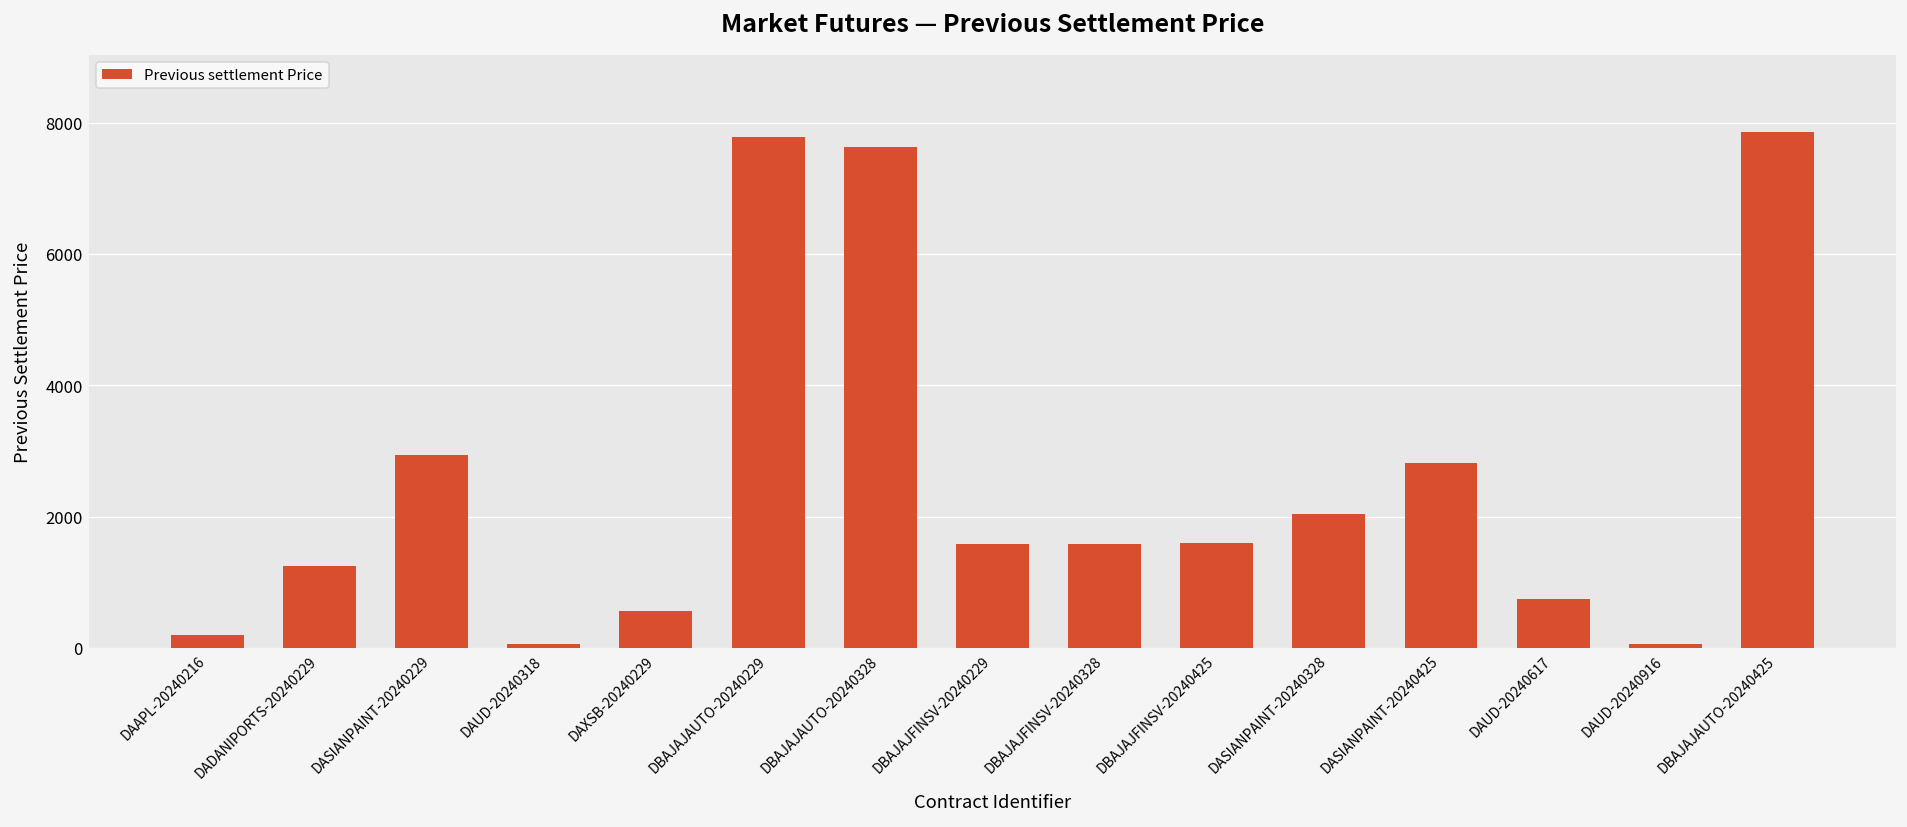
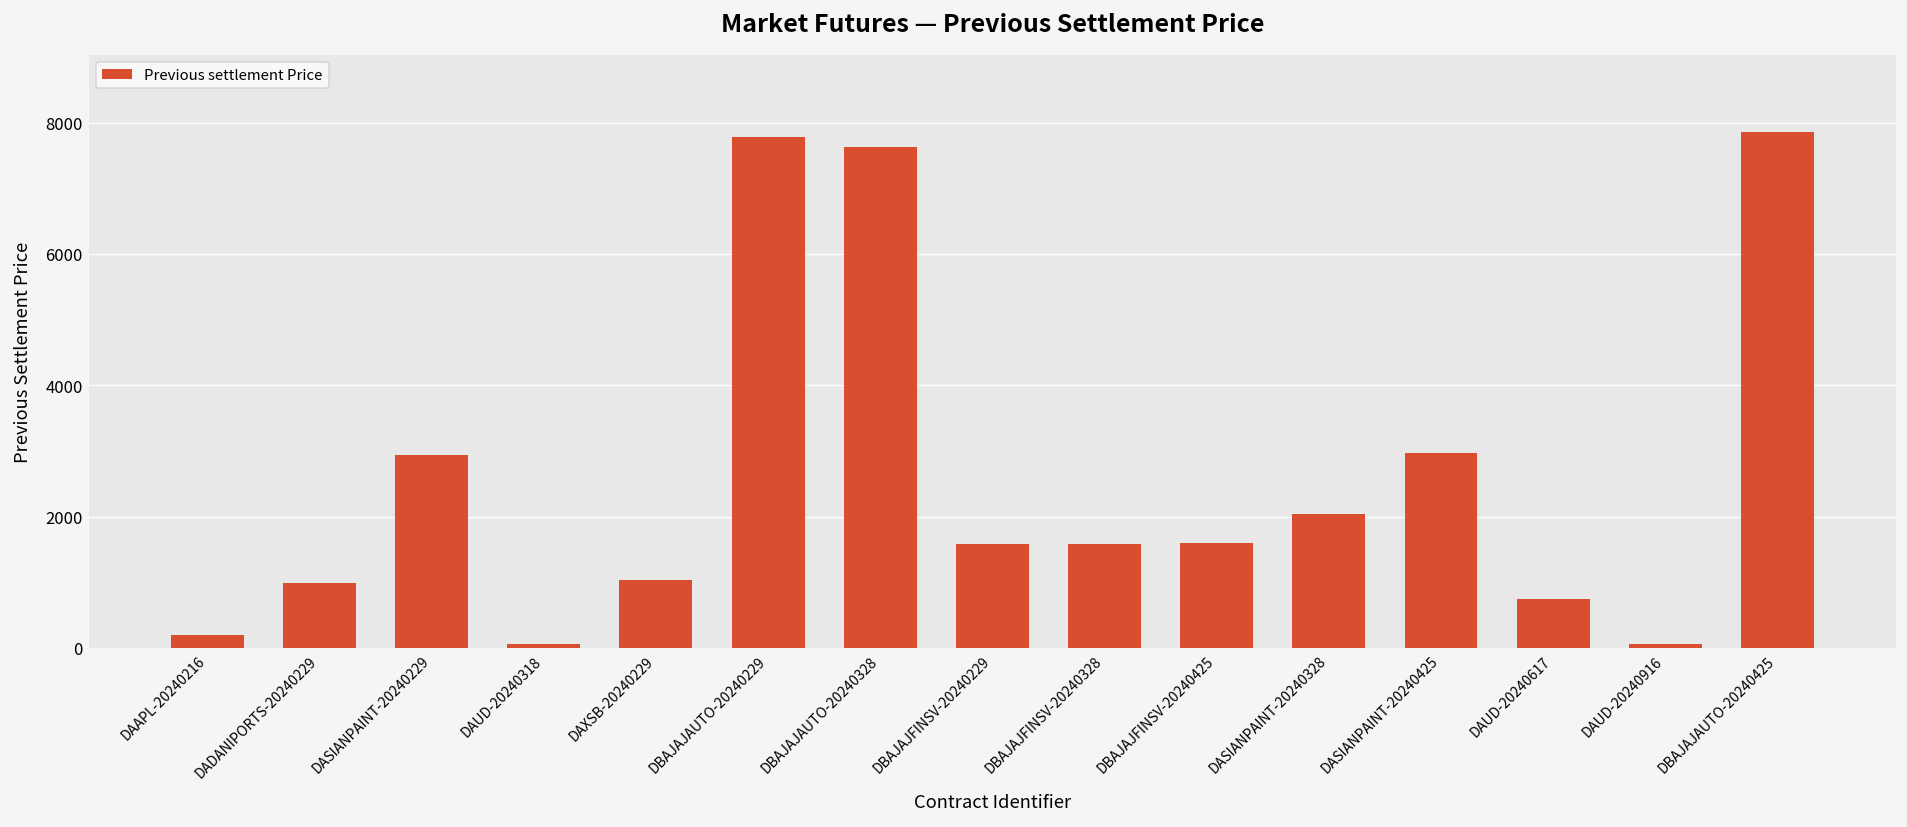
DADANIPORTS-20240229: 1200 -> 1000
DAXSB-20240229: 600 -> 1000
DASIANPAINT-20240425: 2800 -> 3000
